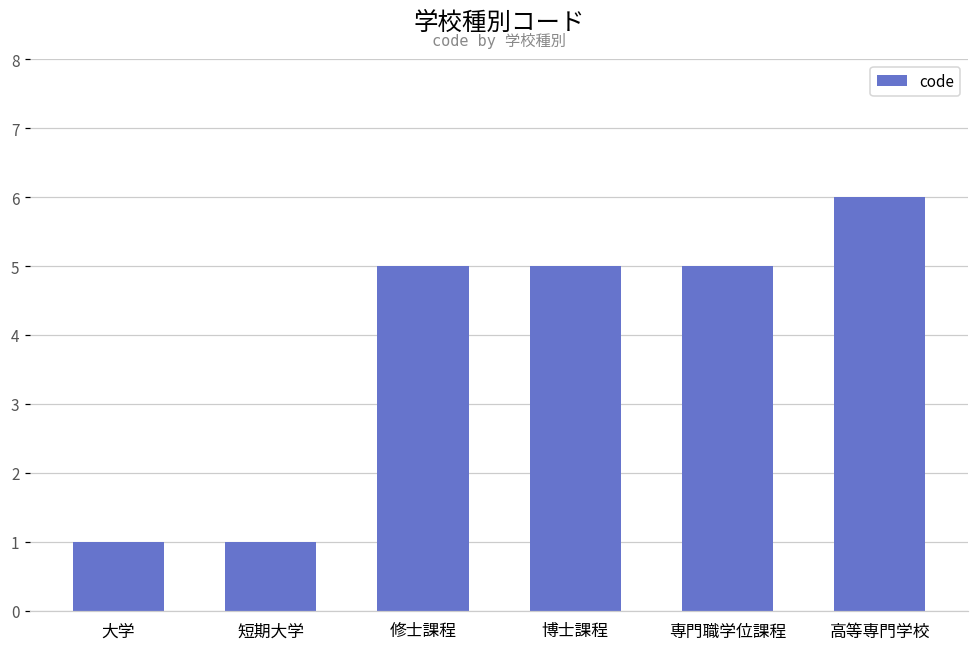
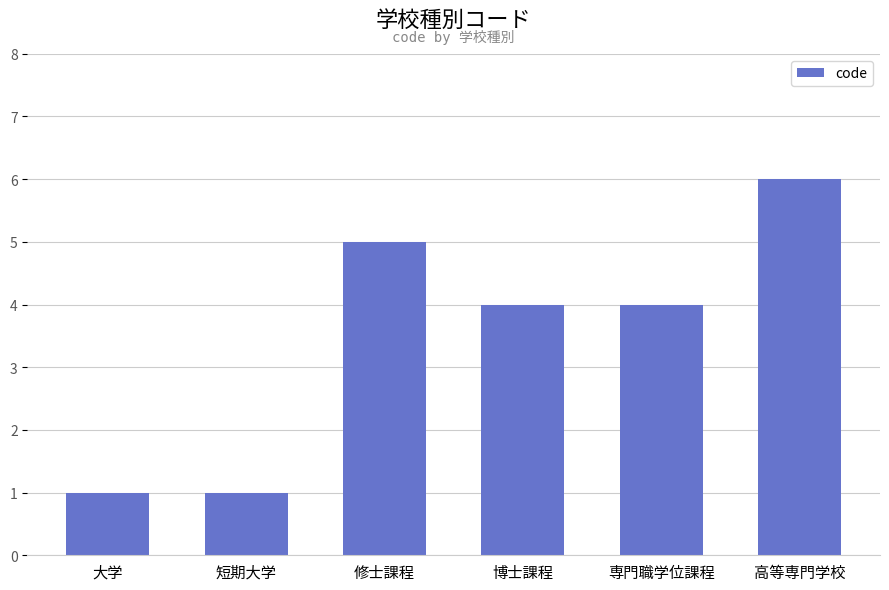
博士課程: 5 -> 4
専門職学位課程: 5 -> 4
